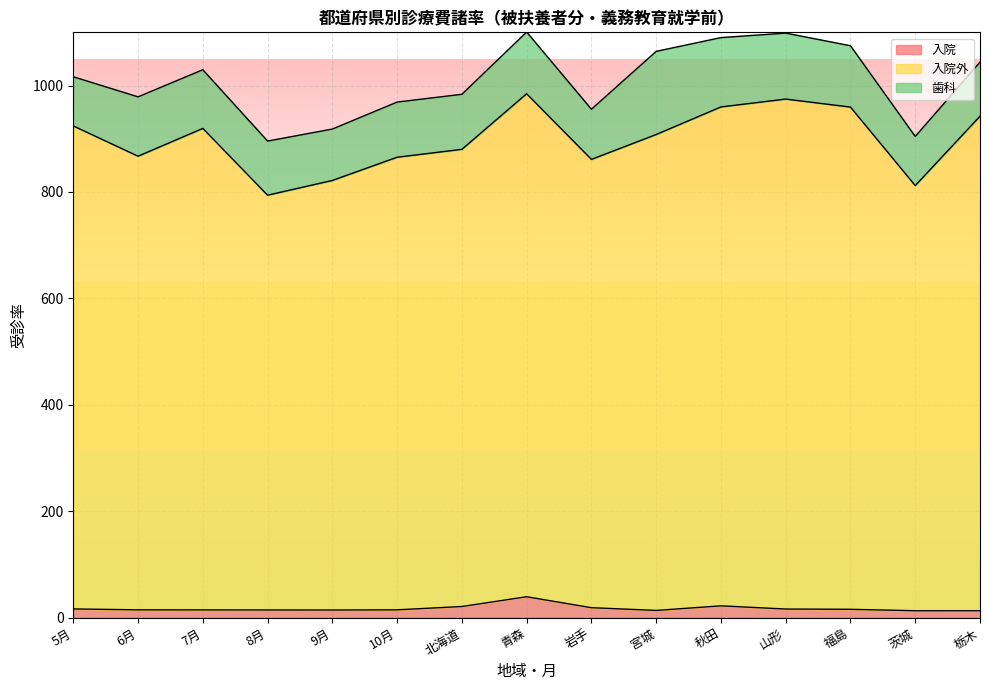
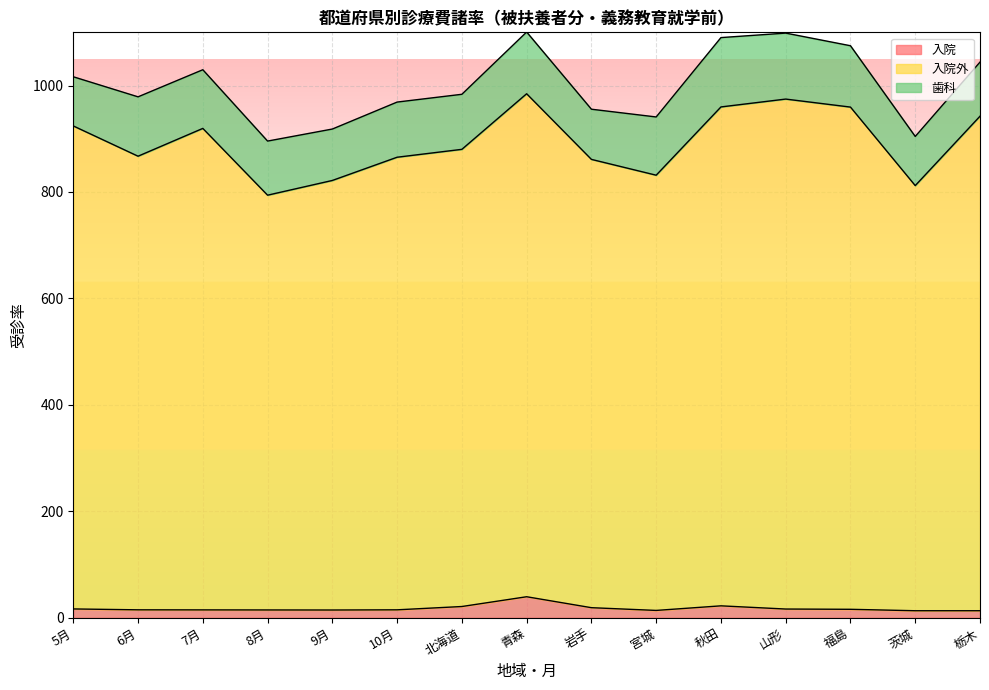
入院外, 宮城: 890 -> 820
歯科, 宮城: 160 -> 110
